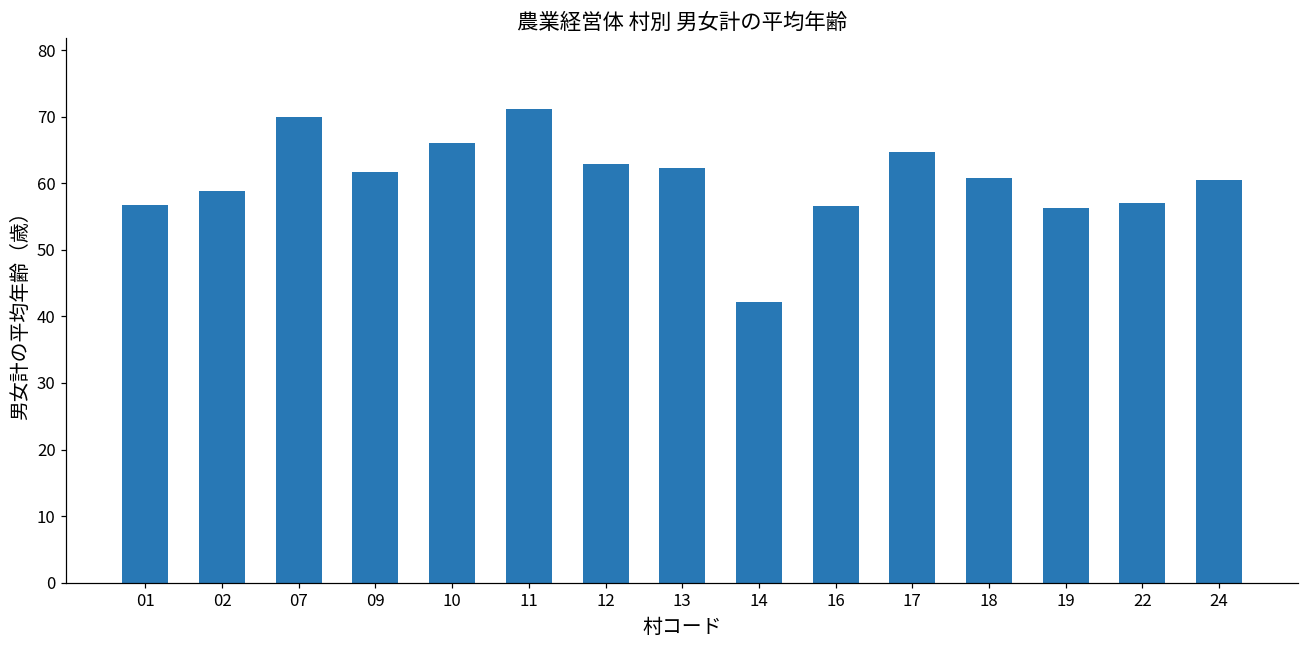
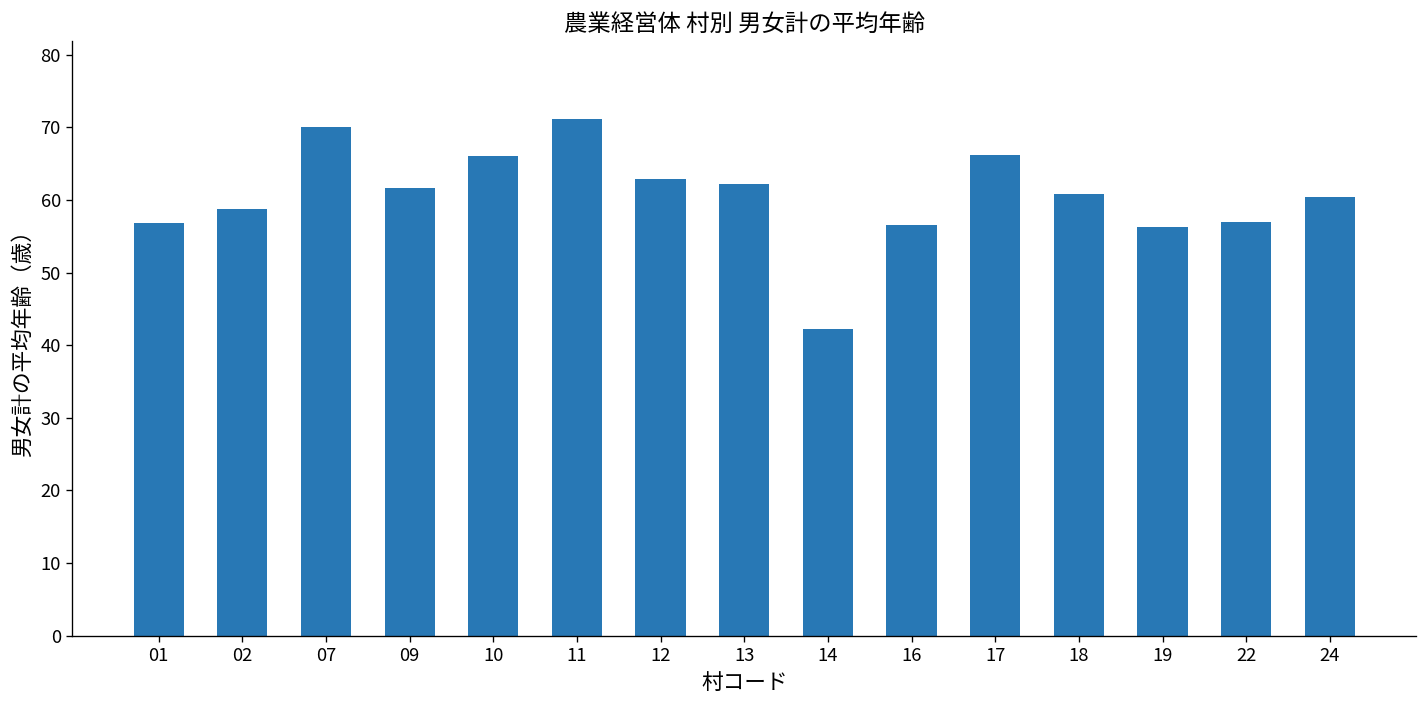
17: 65 -> 66
